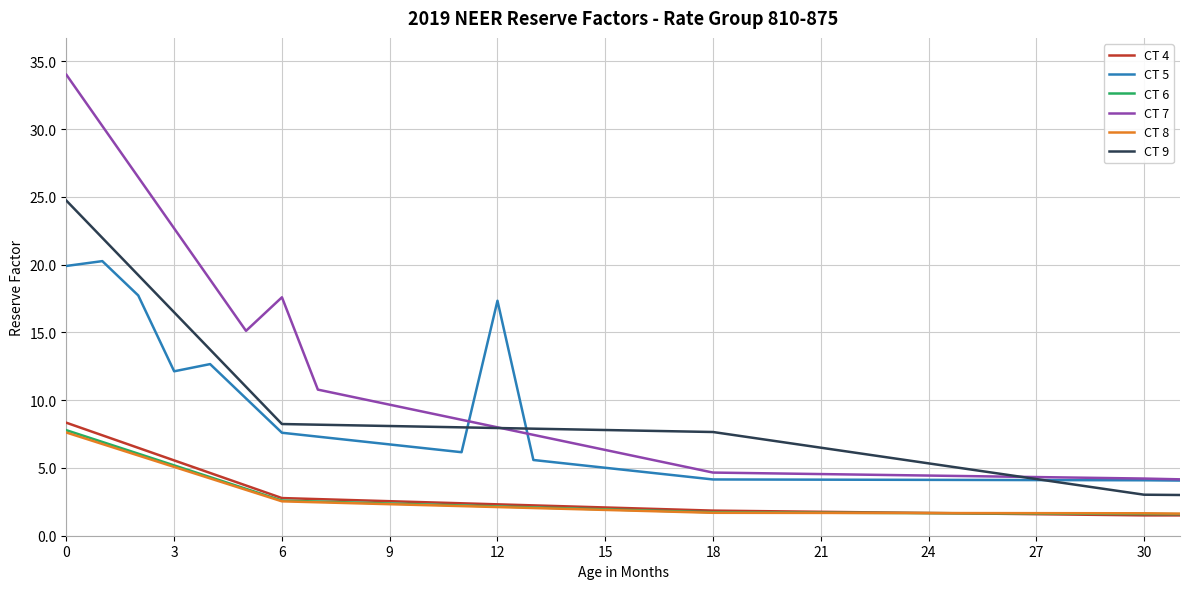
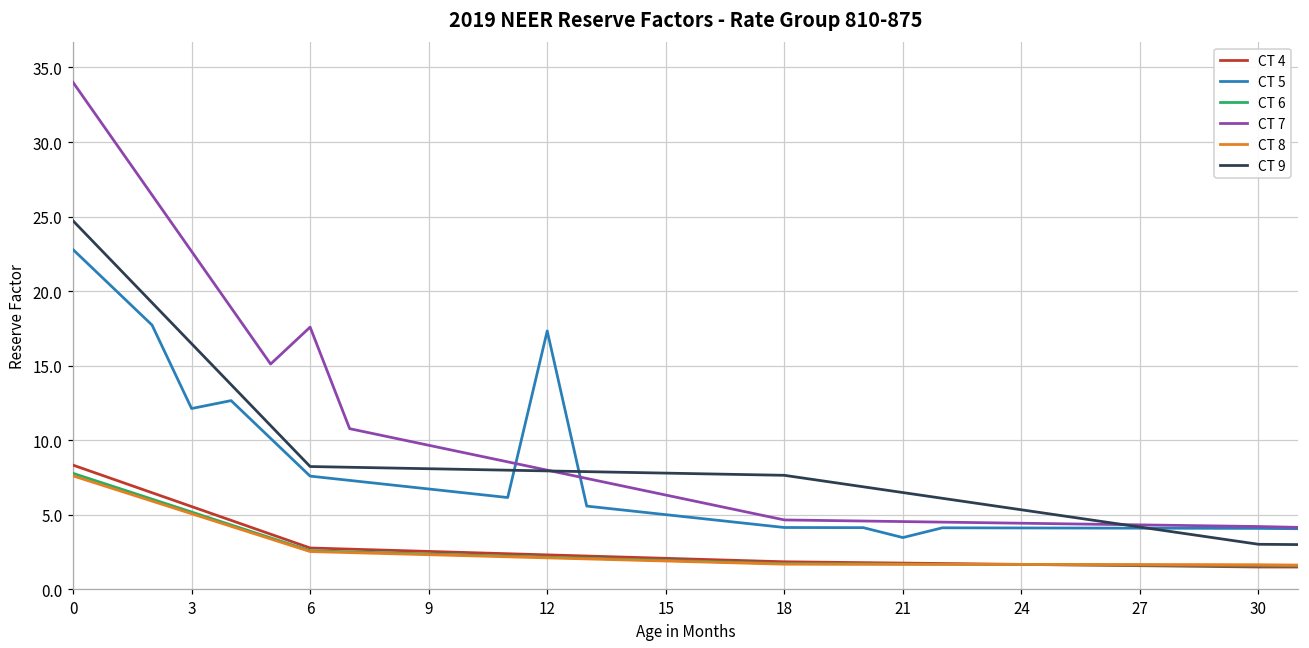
CT 5, 0: 19.9 -> 22.8
CT 5, 21: 4.1 -> 3.5
